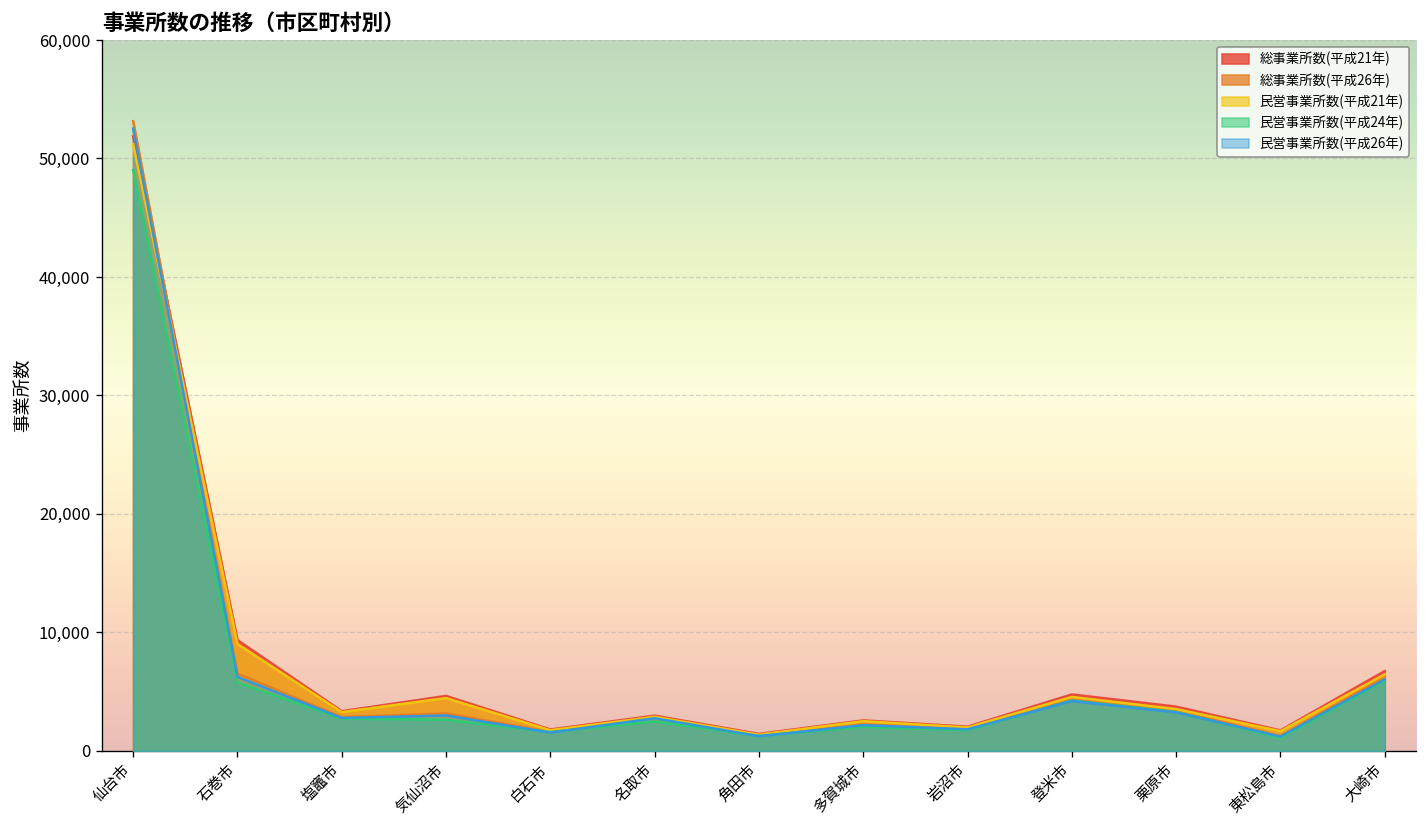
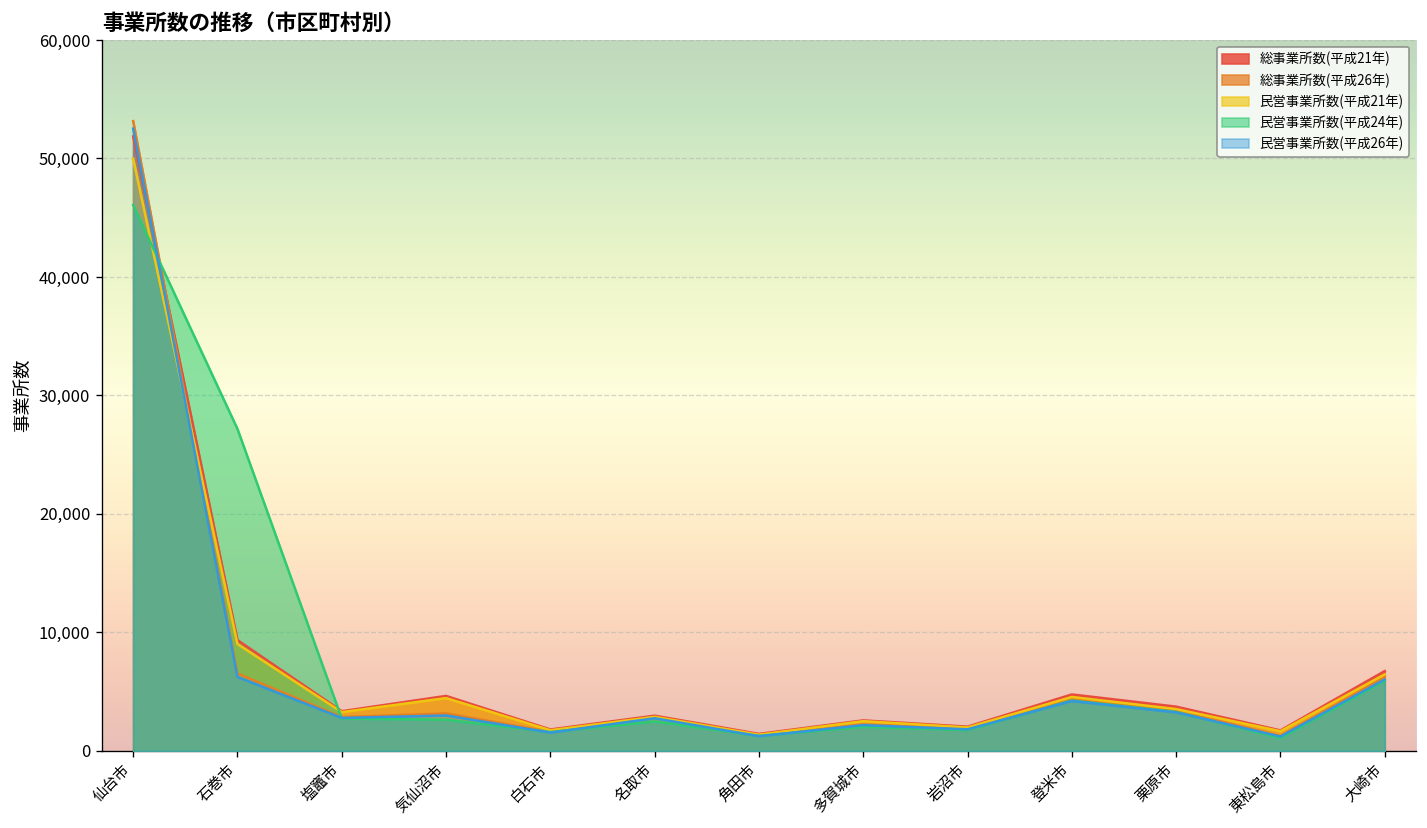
民営事業所数(平成21年), 仙台市: 51,000 -> 50,000
民営事業所数(平成24年), 仙台市: 49,000 -> 46,000
民営事業所数(平成24年), 石巻市: 6,000 -> 27,000
